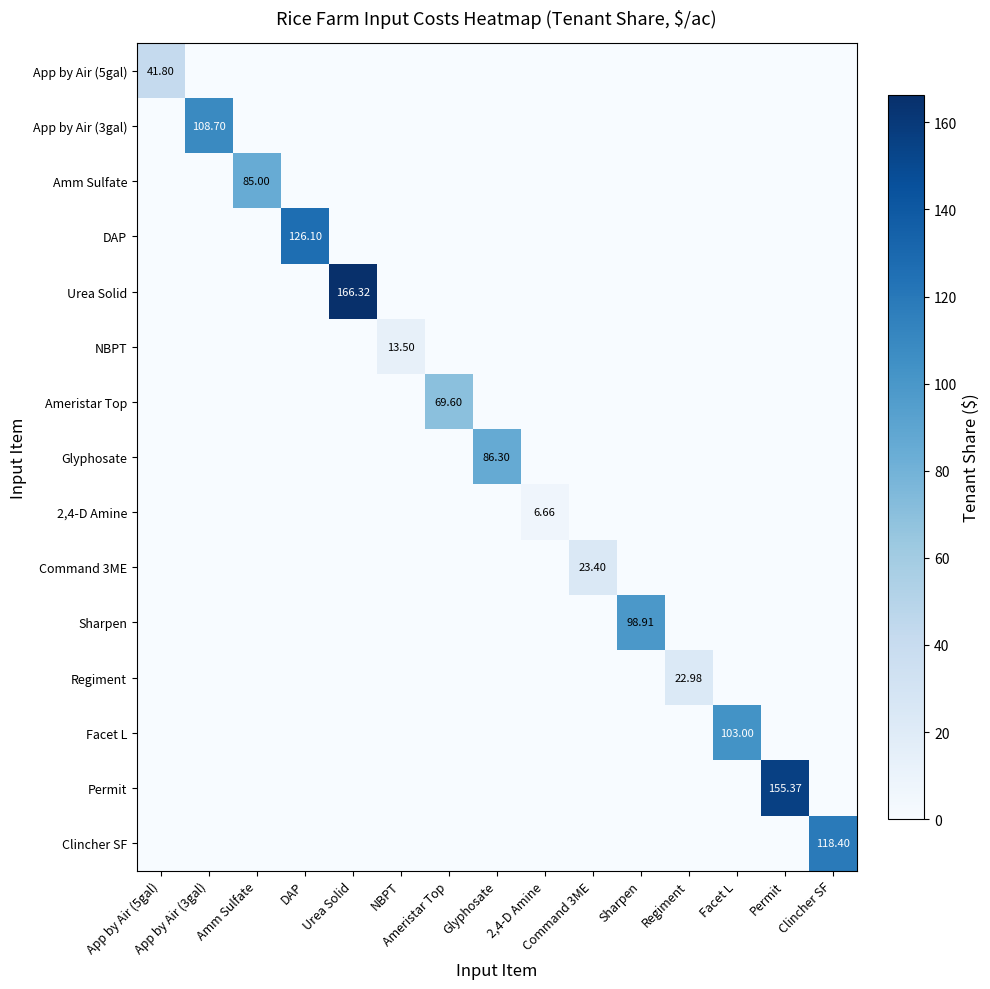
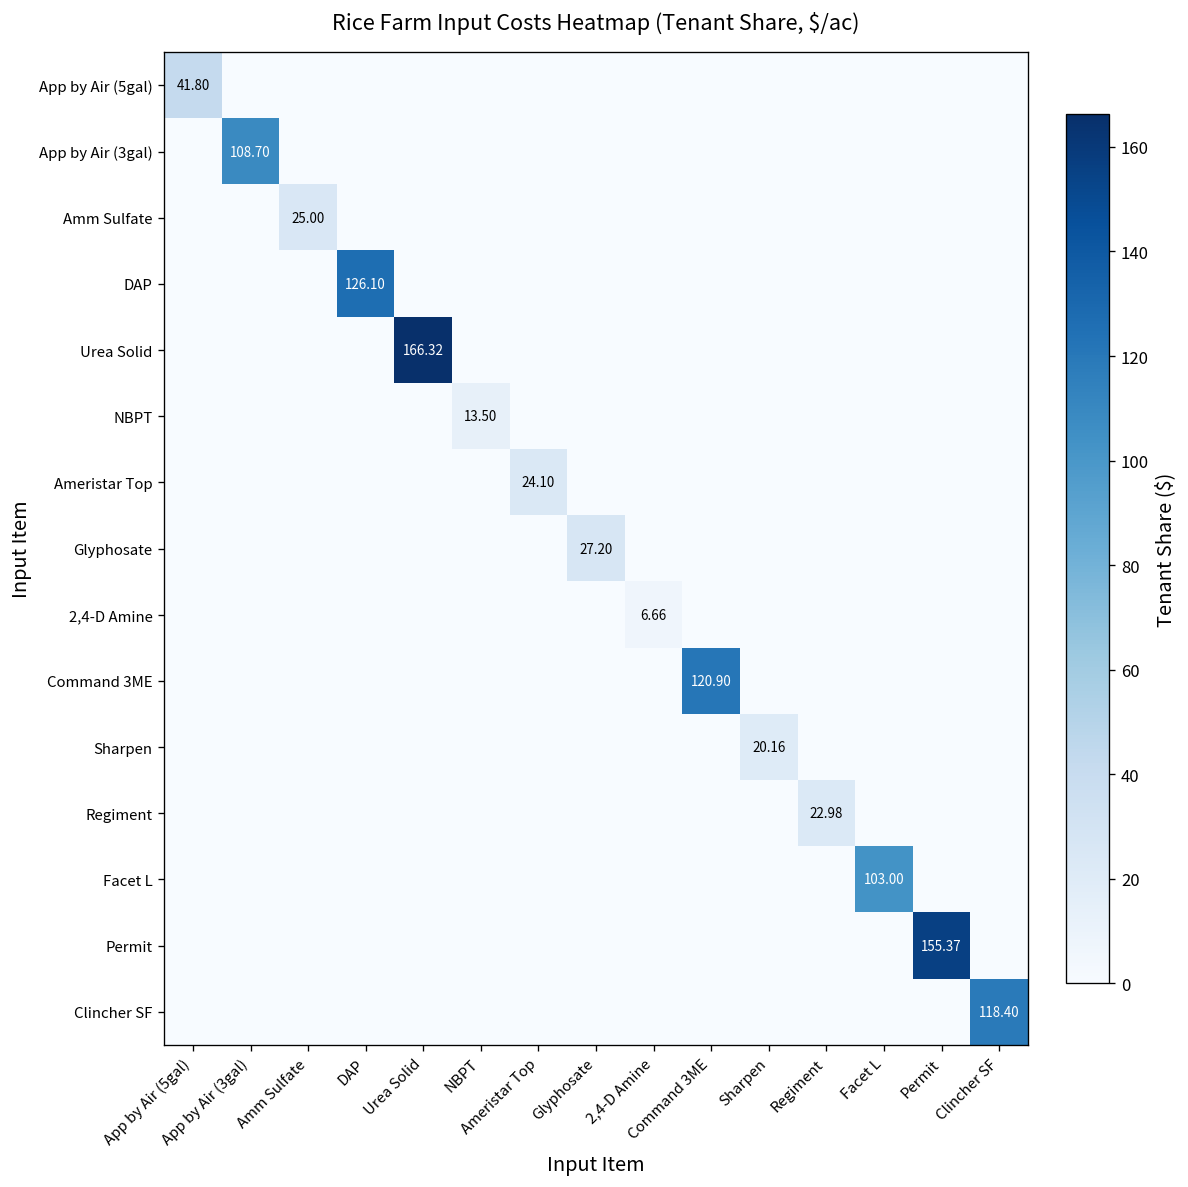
Amm Sulfate, Amm Sulfate: 85.00 -> 25.00
Ameristar Top, Ameristar Top: 69.60 -> 24.10
Glyphosate, Glyphosate: 86.30 -> 27.20
Command 3ME, Command 3ME: 23.40 -> 120.90
Sharpen, Sharpen: 98.91 -> 20.16
